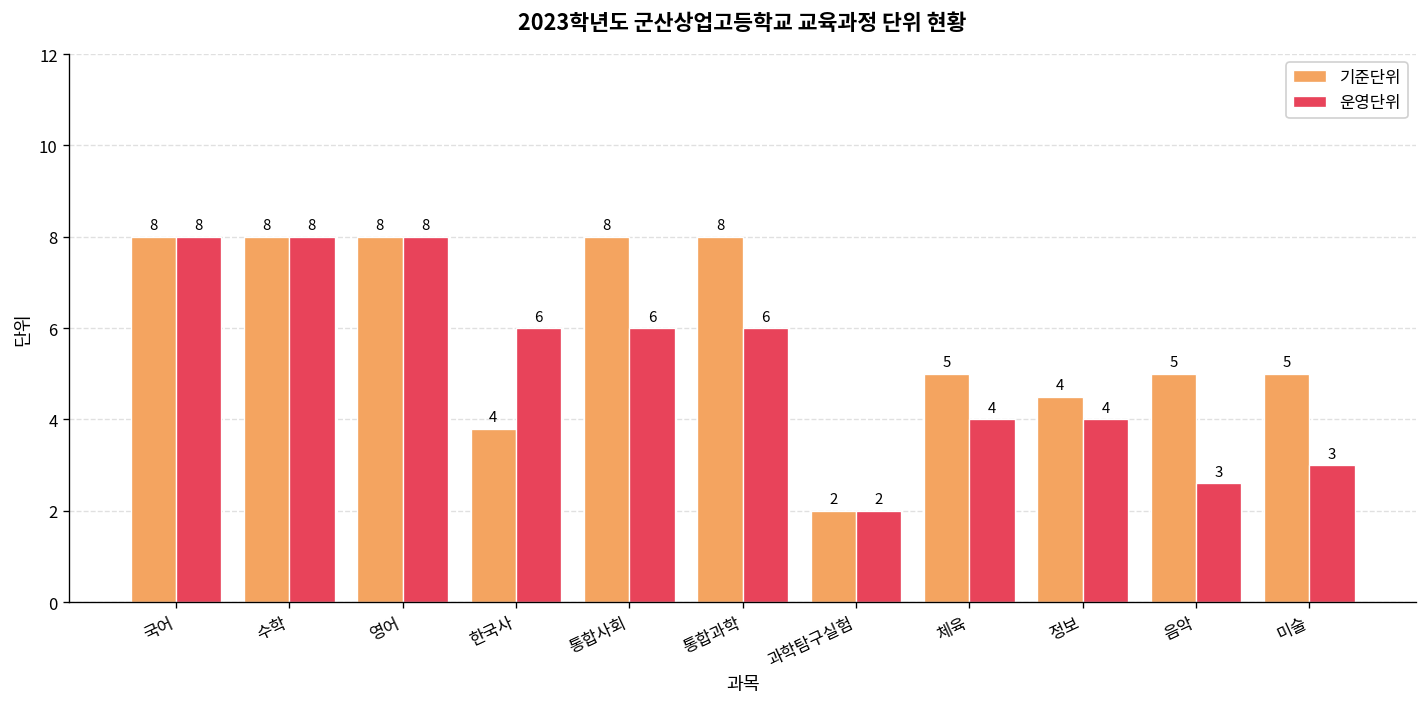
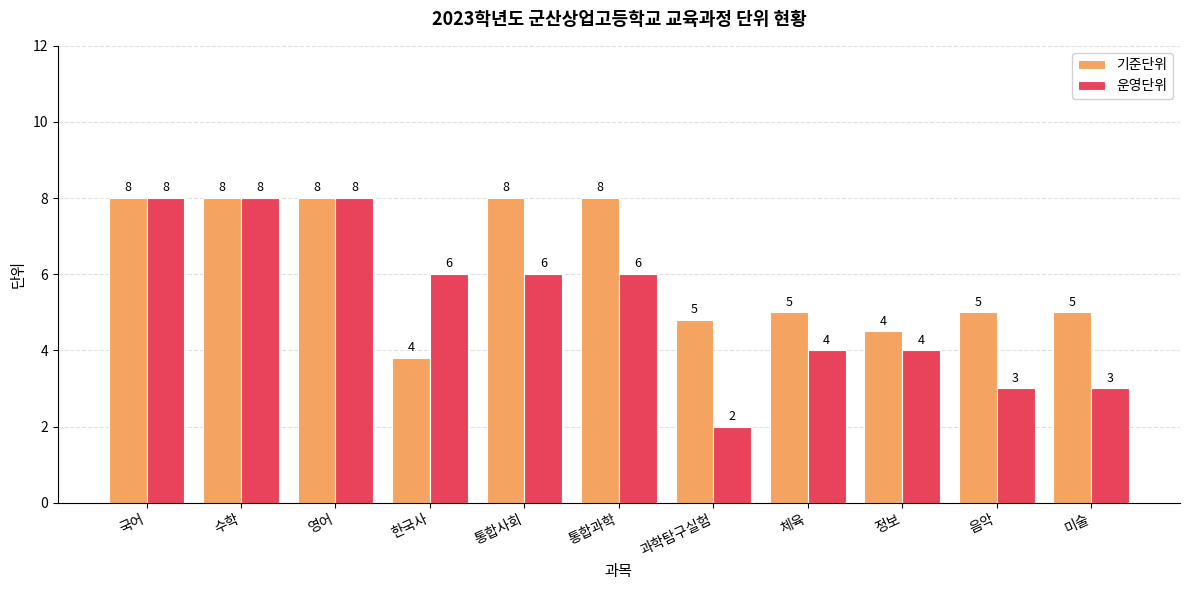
기준단위, 과학탐구실험: 2 -> 5
운영단위, 음악: 2.6 -> 3.0
